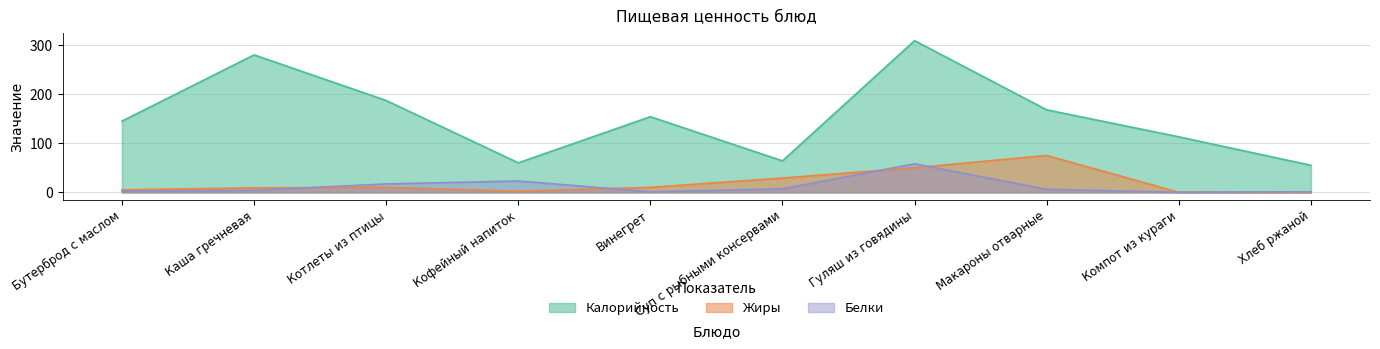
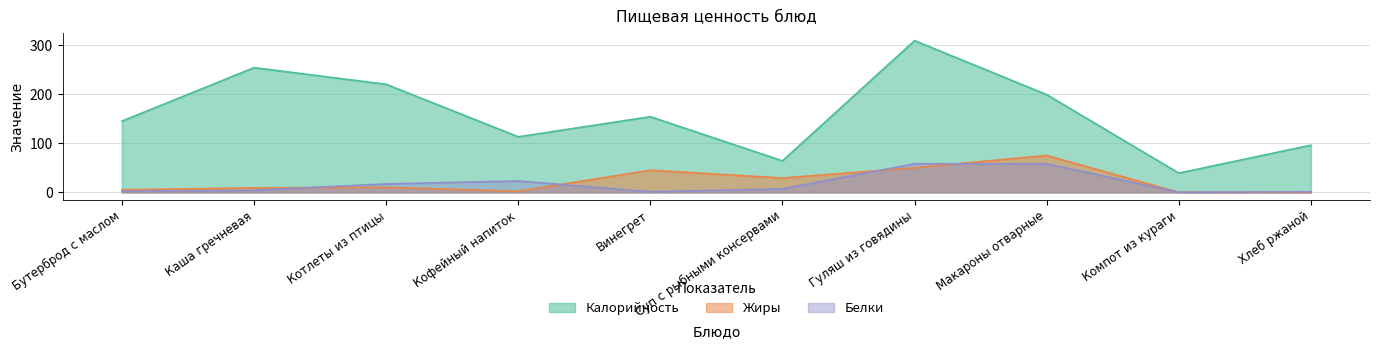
Калорийность, Каша гречневая: 280 -> 250
Калорийность, Котлеты из птицы: 190 -> 220
Калорийность, Кофейный напиток: 60 -> 110
Жиры, Винегрет: 10 -> 50
Калорийность, Макароны отварные: 170 -> 200
Белки, Макароны отварные: 10 -> 60
Калорийность, Компот из кураги: 110 -> 40
Калорийность, Хлеб ржаной: 60 -> 100
